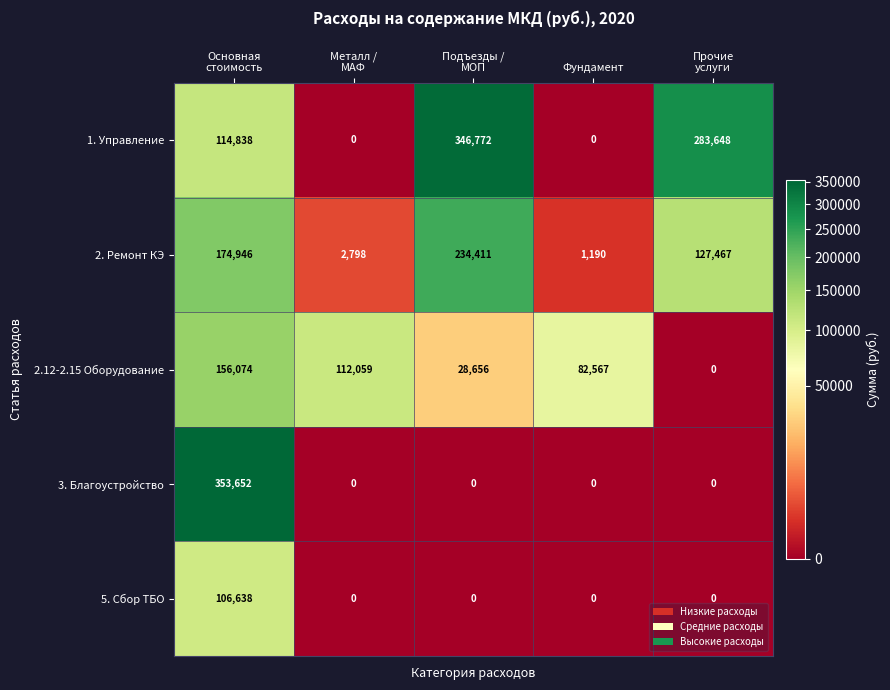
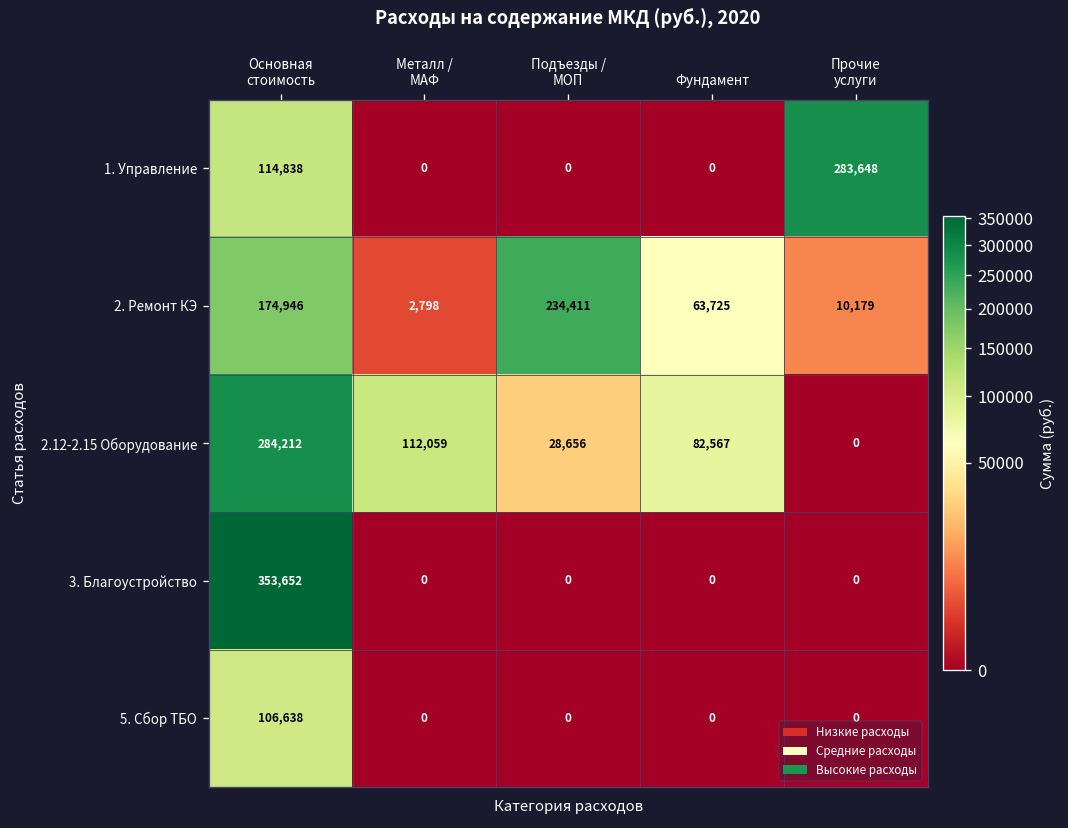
1. Управление, Подъезды / МОП: 346,772 -> 0
2. Ремонт КЭ, Фундамент: 1,190 -> 63,725
2. Ремонт КЭ, Прочие услуги: 127,467 -> 10,179
2.12-2.15 Оборудование, Основная стоимость: 156,074 -> 284,212
